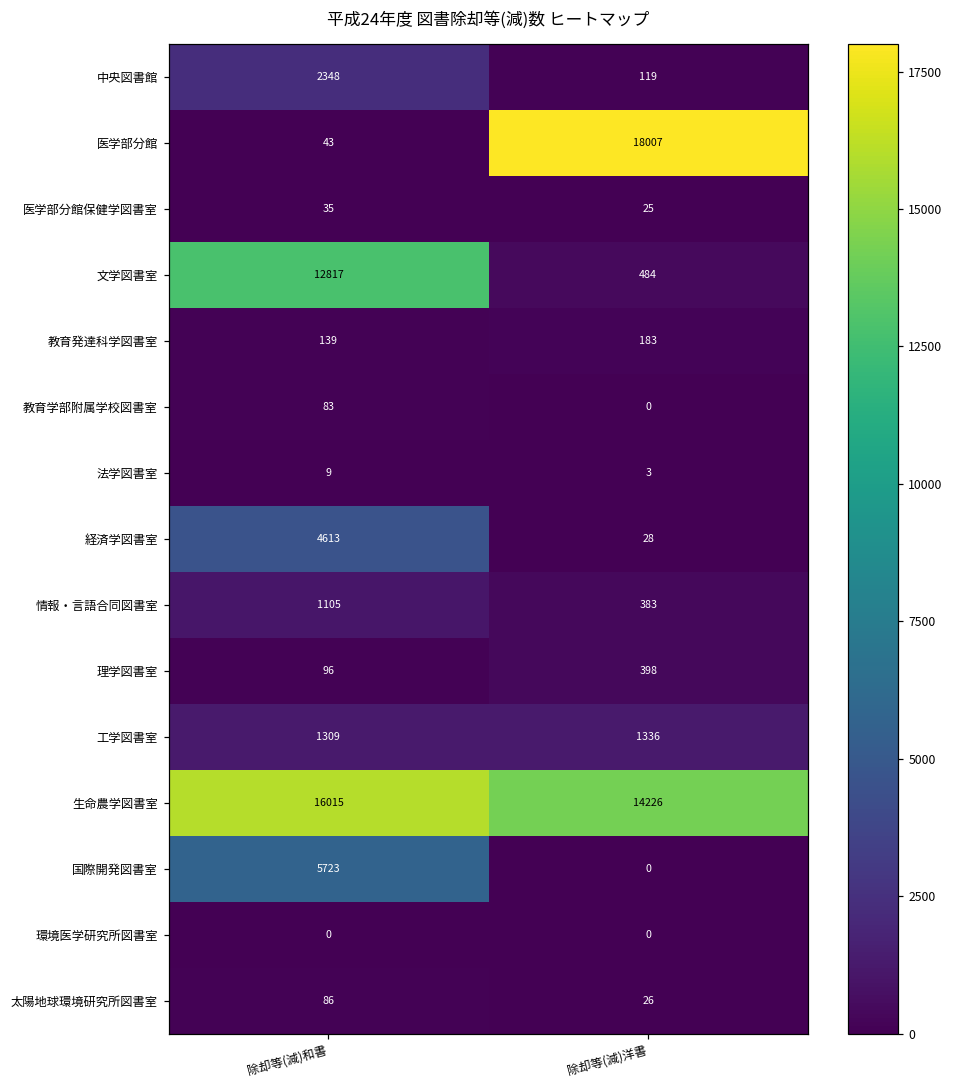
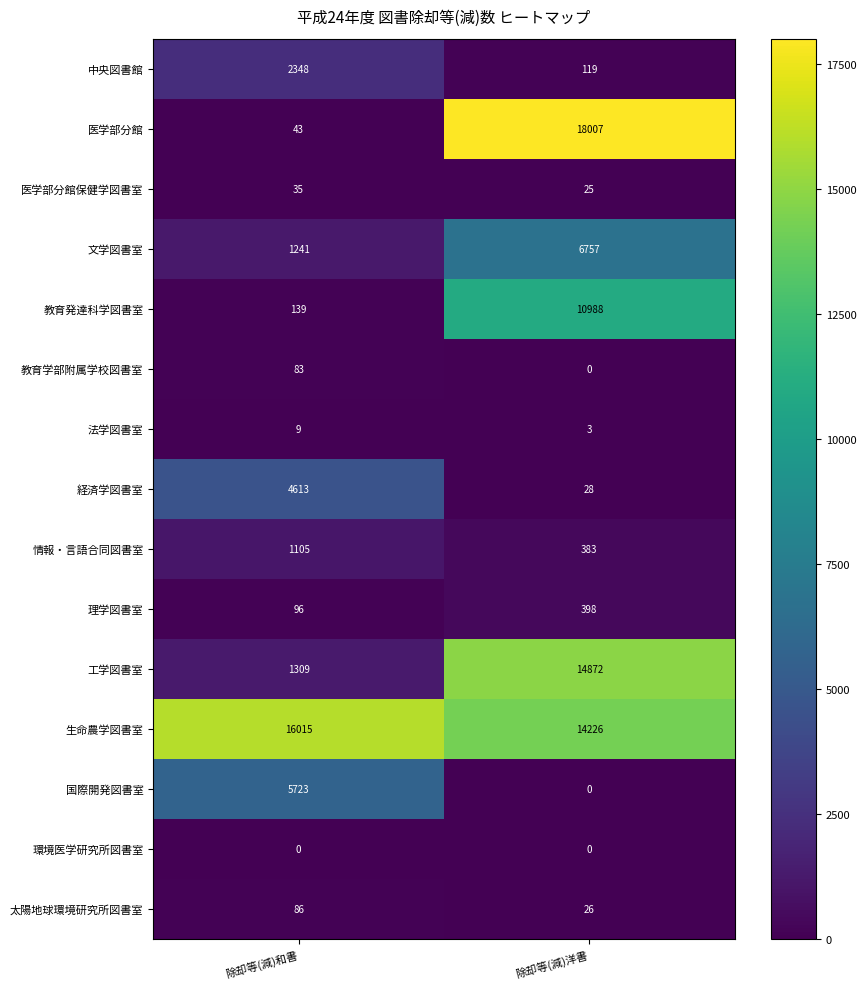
文学図書室, 除却等(減)和書: 12817 -> 1241
文学図書室, 除却等(減)洋書: 484 -> 6757
教育発達科学図書室, 除却等(減)洋書: 183 -> 10988
工学図書室, 除却等(減)洋書: 1336 -> 14872
